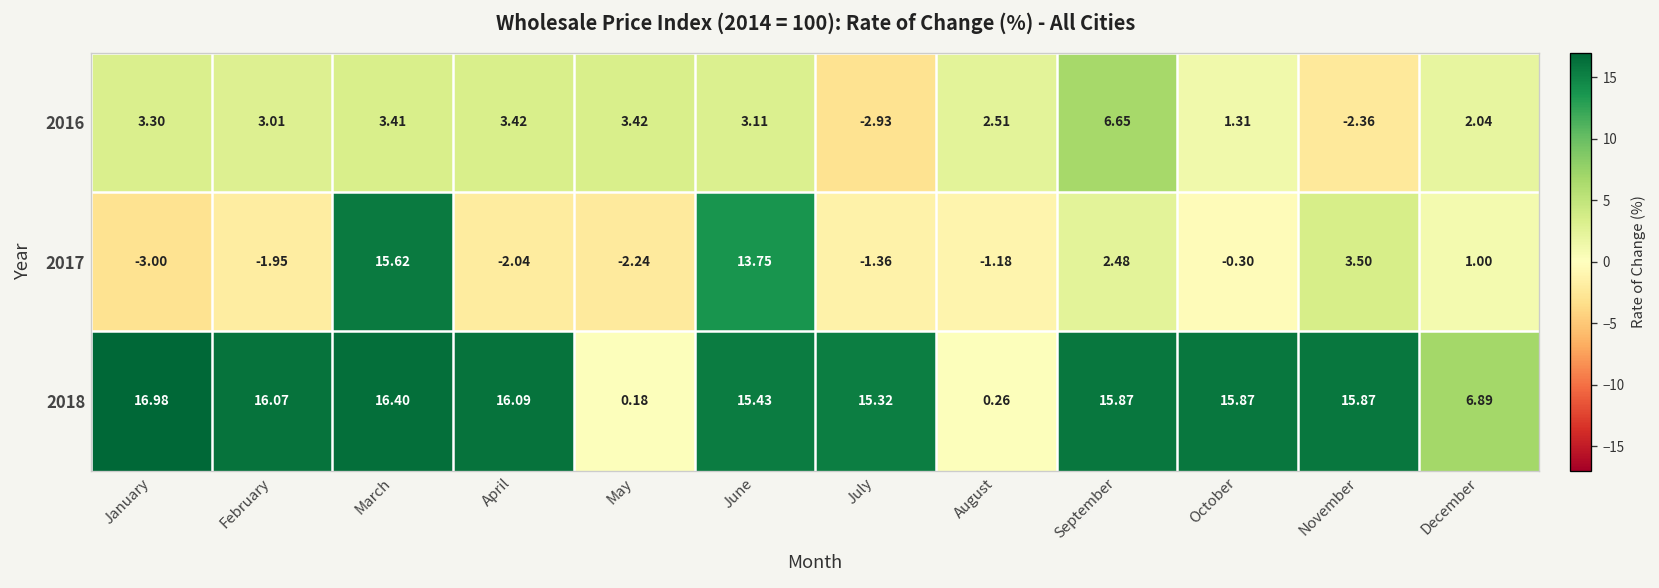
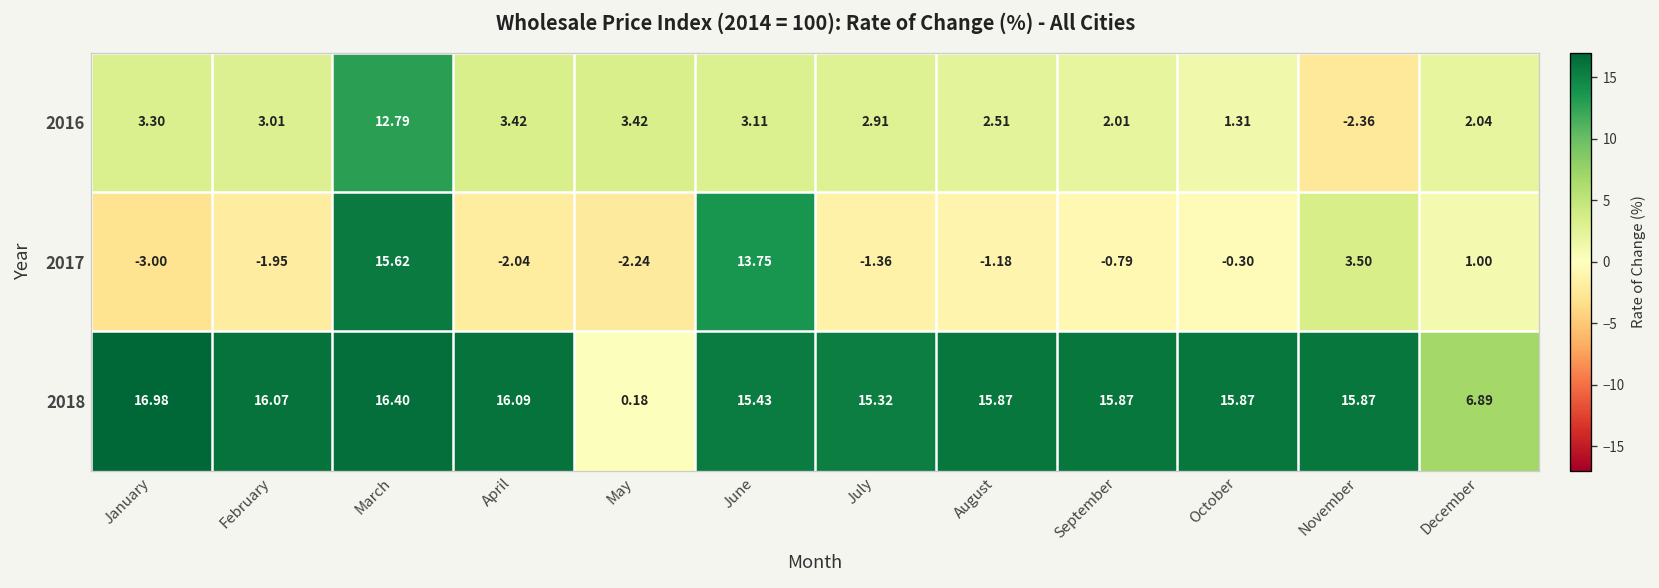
2016, March: 3.41 -> 12.79
2016, July: -2.93 -> 2.91
2016, September: 6.65 -> 2.01
2017, September: 2.48 -> -0.79
2018, August: 0.26 -> 15.87
